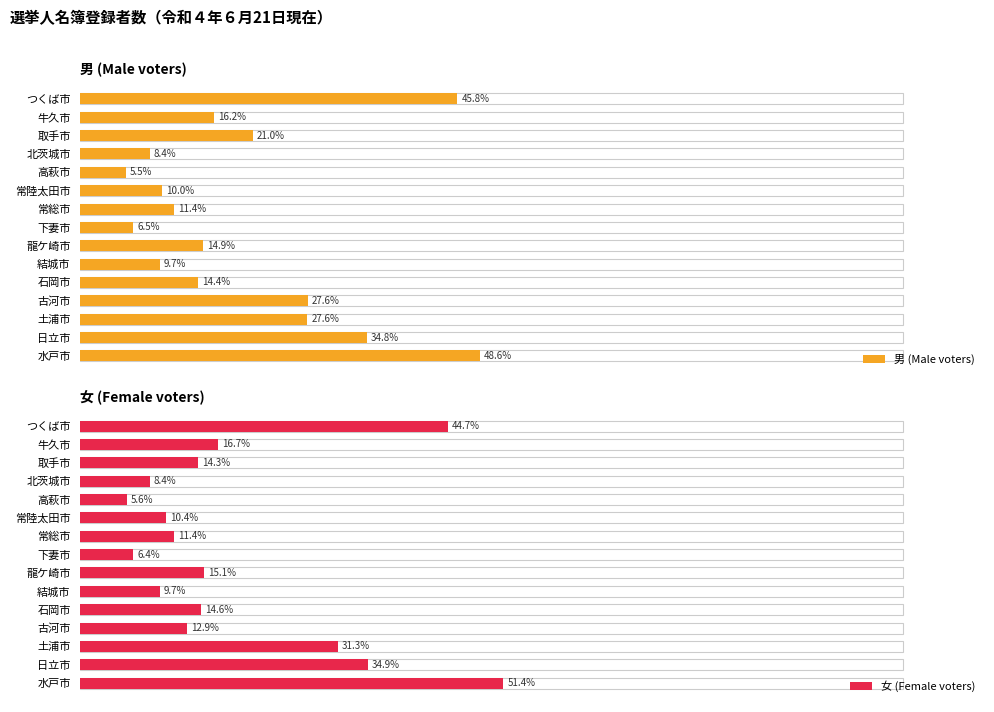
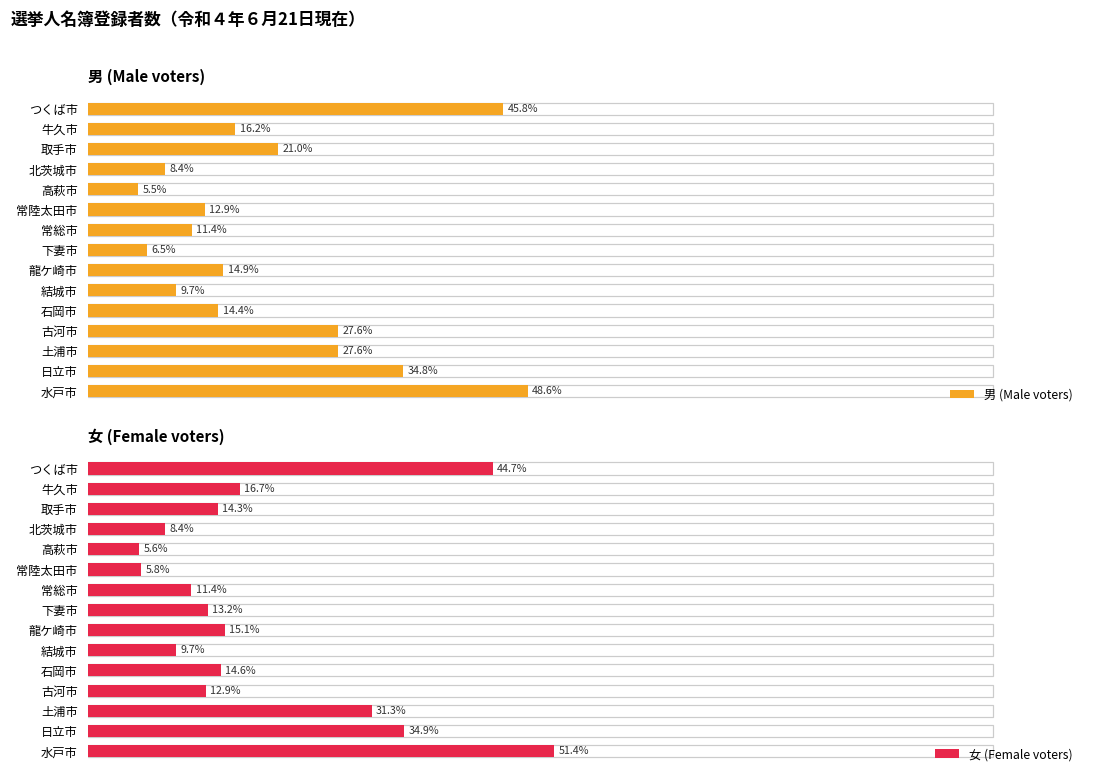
男 (Male voters), 男 (Male voters), 常陸太田市: 10.0% -> 12.9%
女 (Female voters), 女 (Female voters), 常陸太田市: 10.4% -> 5.8%
女 (Female voters), 女 (Female voters), 下妻市: 6.4% -> 13.2%
